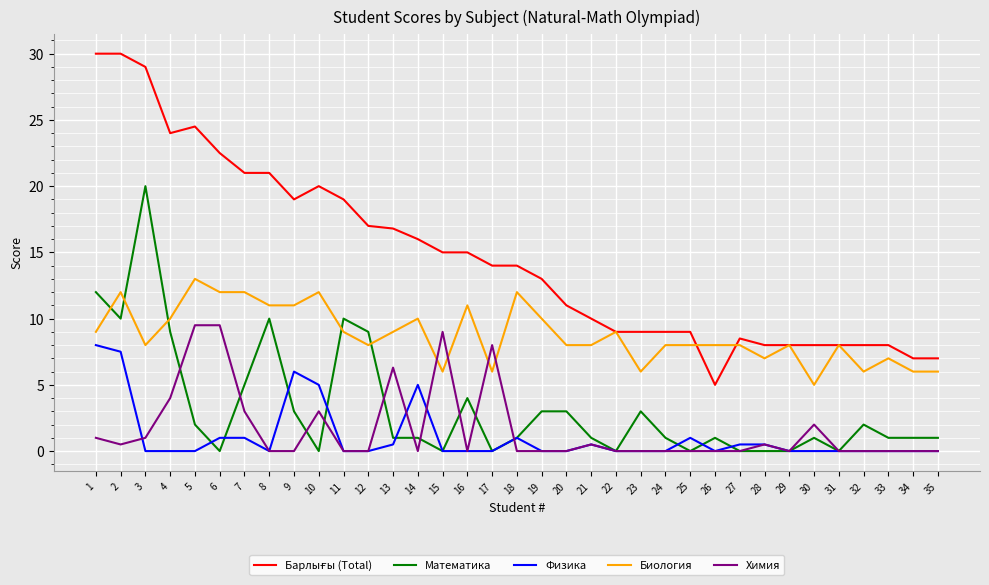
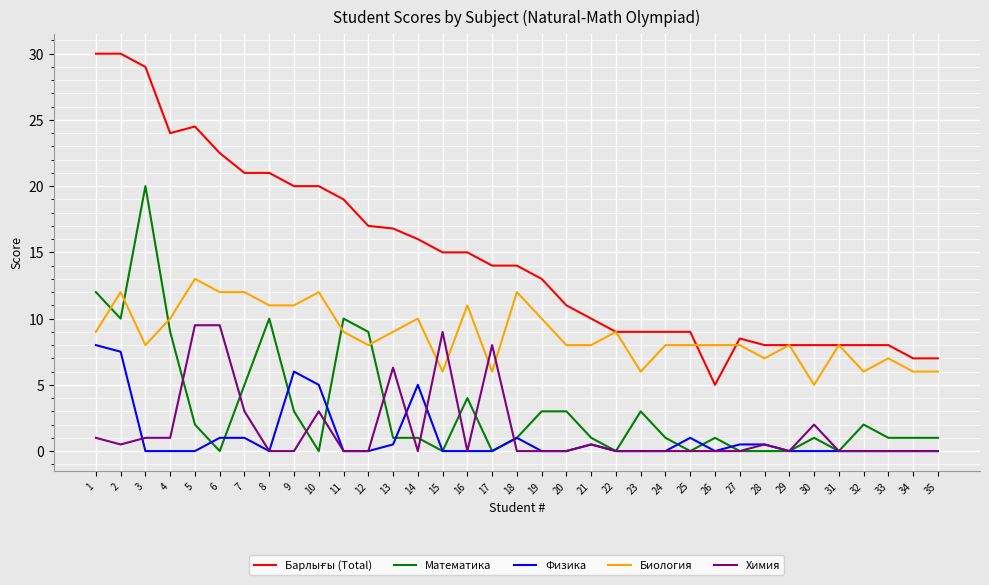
Химия, 4: 4 -> 1
Барлығы (Total), 9: 19 -> 20
